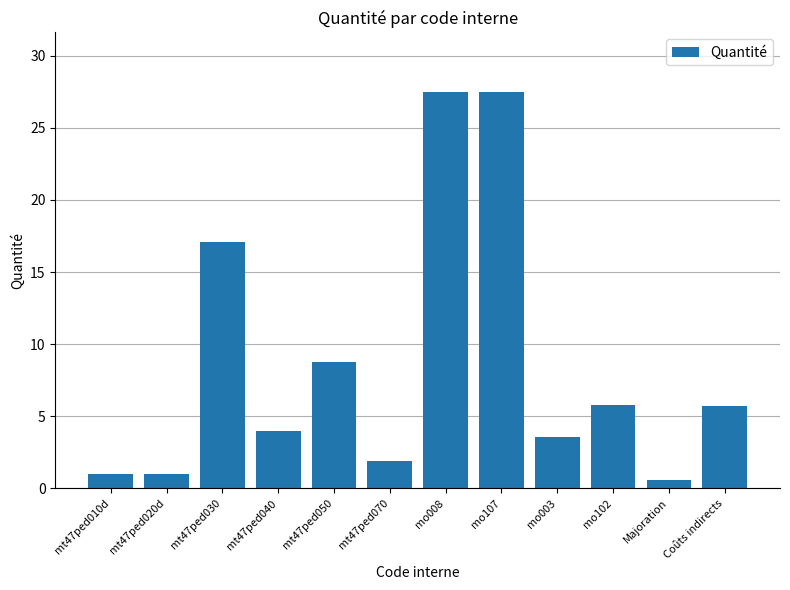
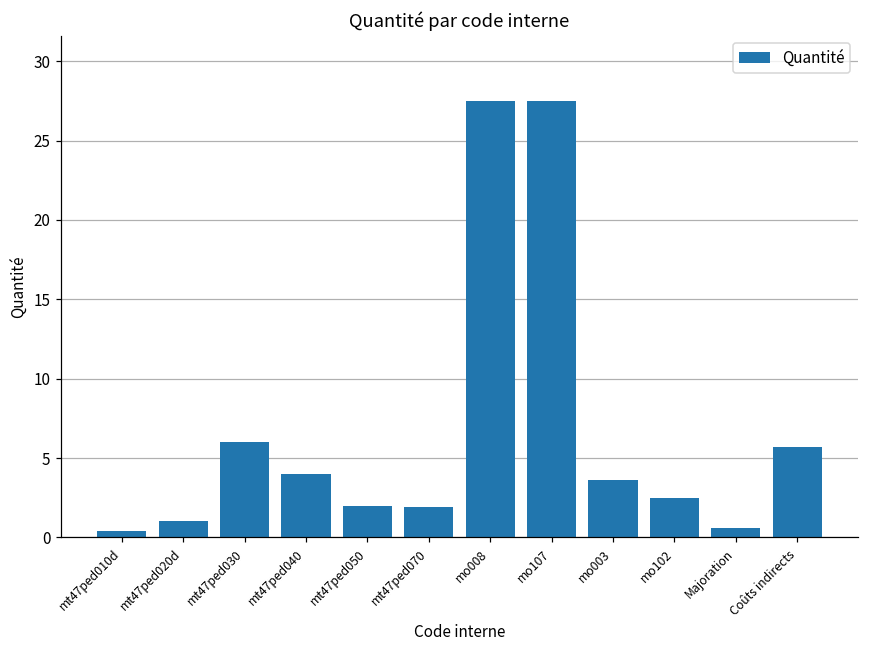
mt47ped010d: 1.0 -> 0.4
mt47ped030: 17.1 -> 6.0
mt47ped050: 8.8 -> 2.0
mo102: 5.8 -> 2.5
